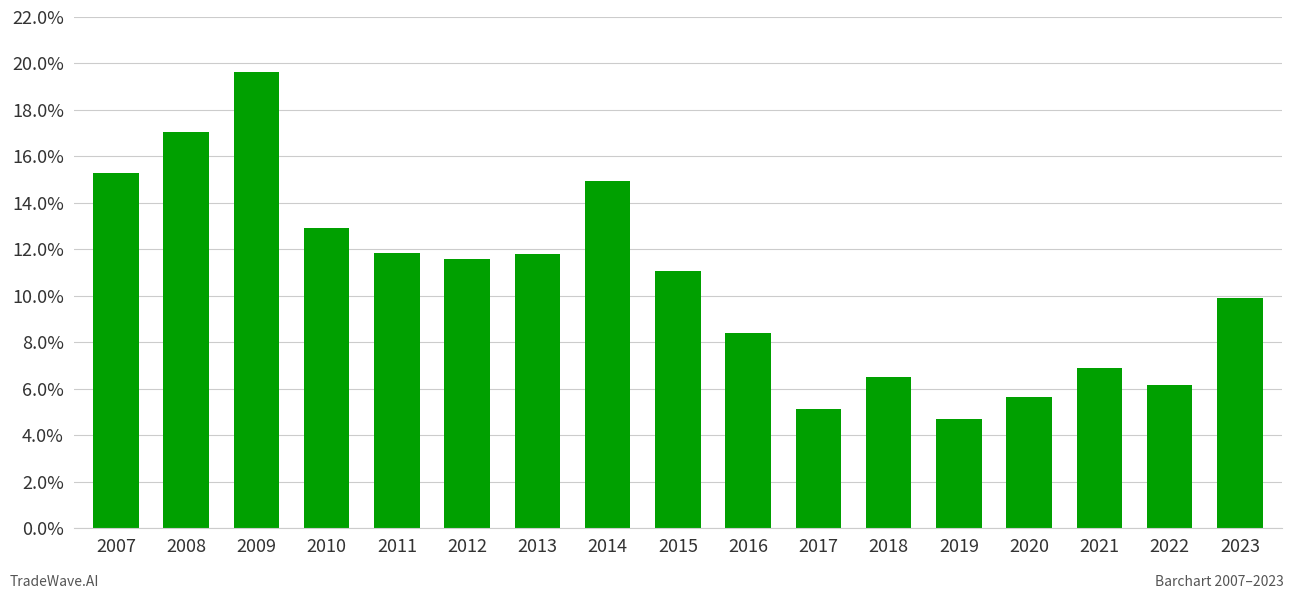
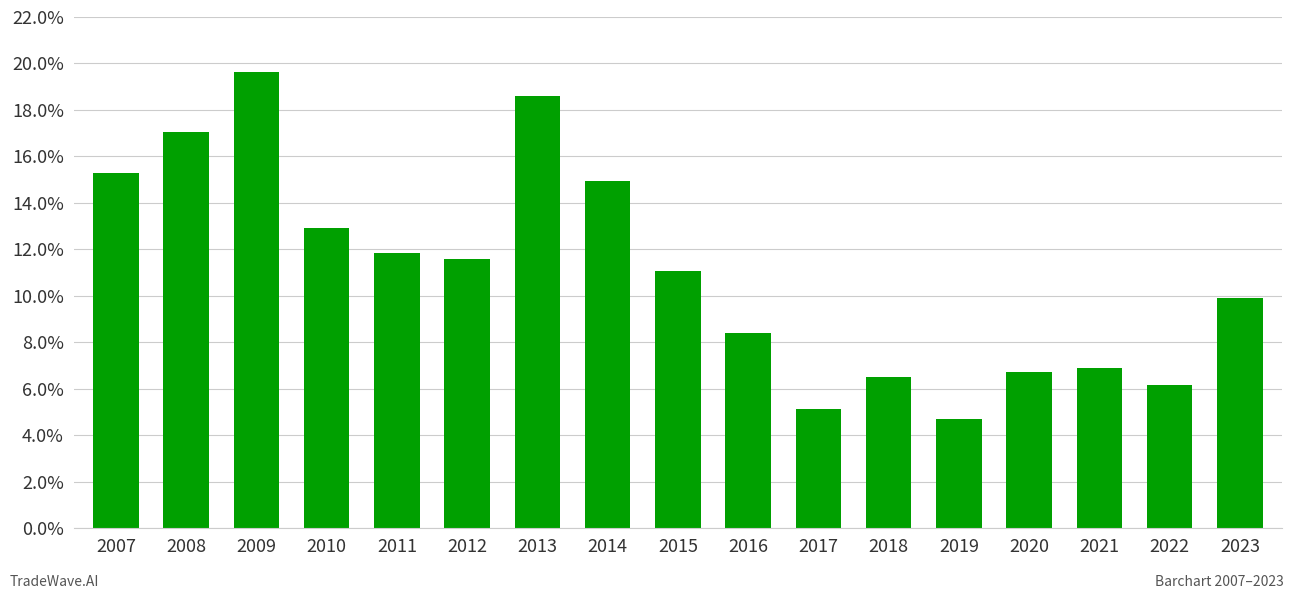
2013: 11.8% -> 18.6%
2020: 5.7% -> 6.7%
